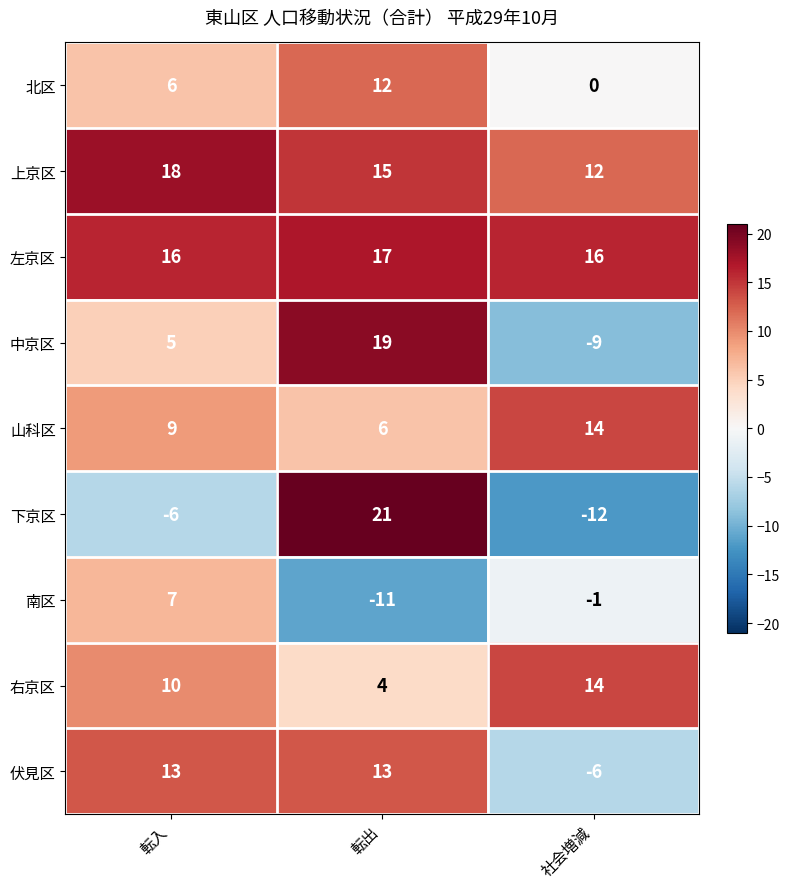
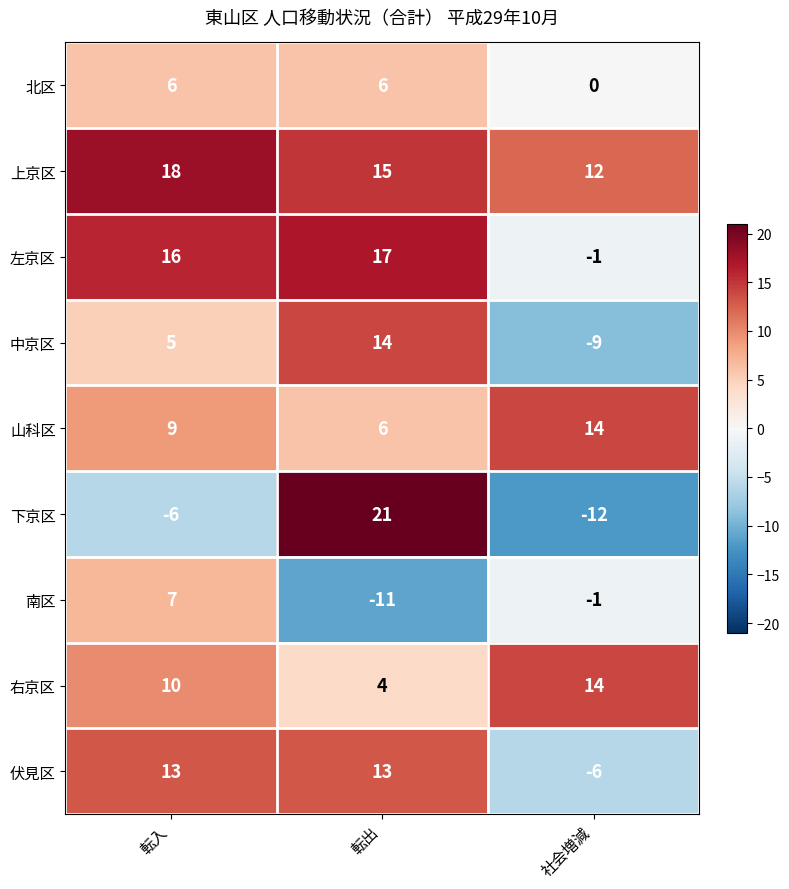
北区, 転出: 12 -> 6
左京区, 社会増減: 16 -> -1
中京区, 転出: 19 -> 14
